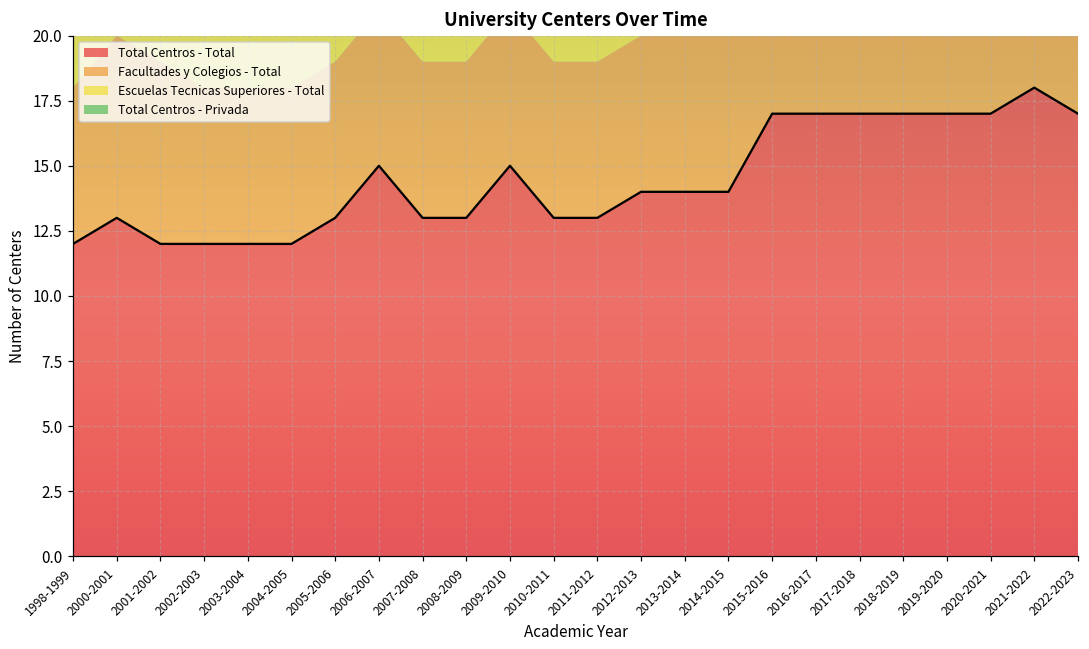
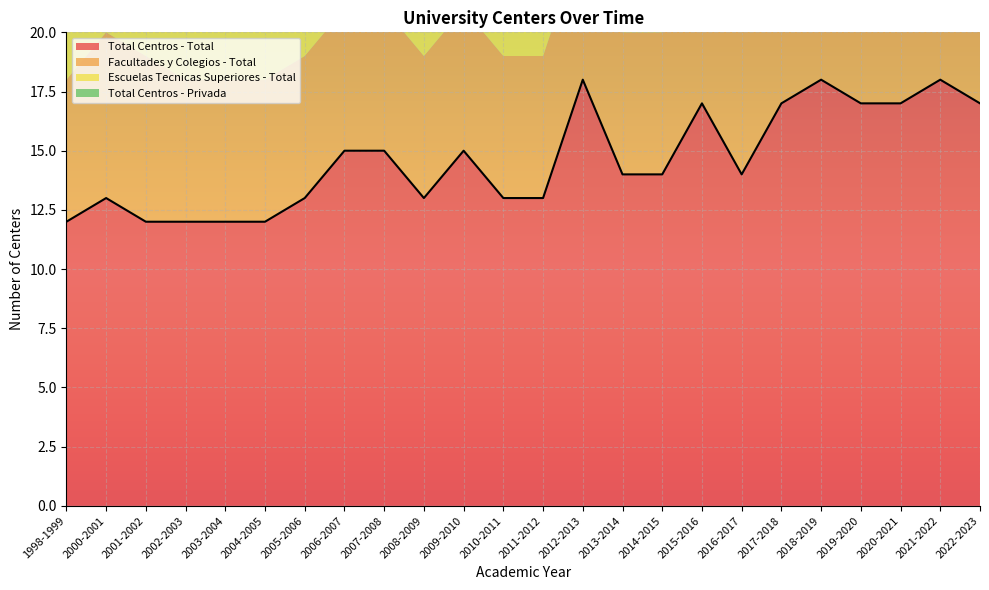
Total Centros - Total, 2007-2008: 13 -> 15
Total Centros - Total, 2012-2013: 14 -> 18
Total Centros - Total, 2016-2017: 17 -> 14
Total Centros - Total, 2018-2019: 17 -> 18
